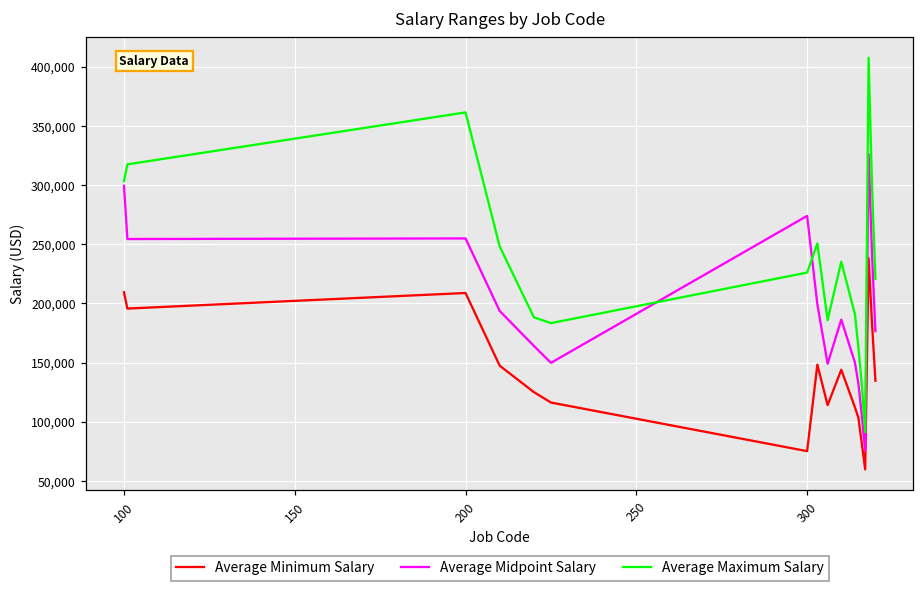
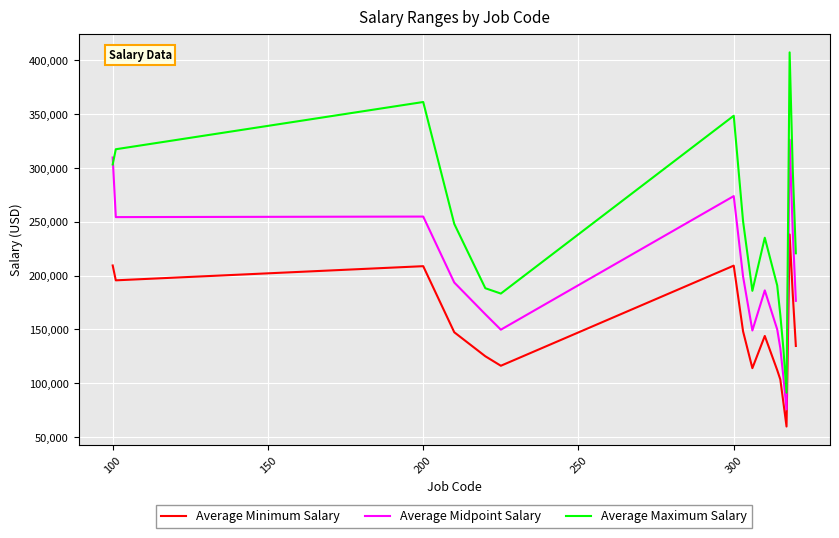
Average Midpoint Salary, 100: 299,000 -> 310,000
Average Minimum Salary, 300: 75,000 -> 209,000
Average Maximum Salary, 300: 226,000 -> 349,000
